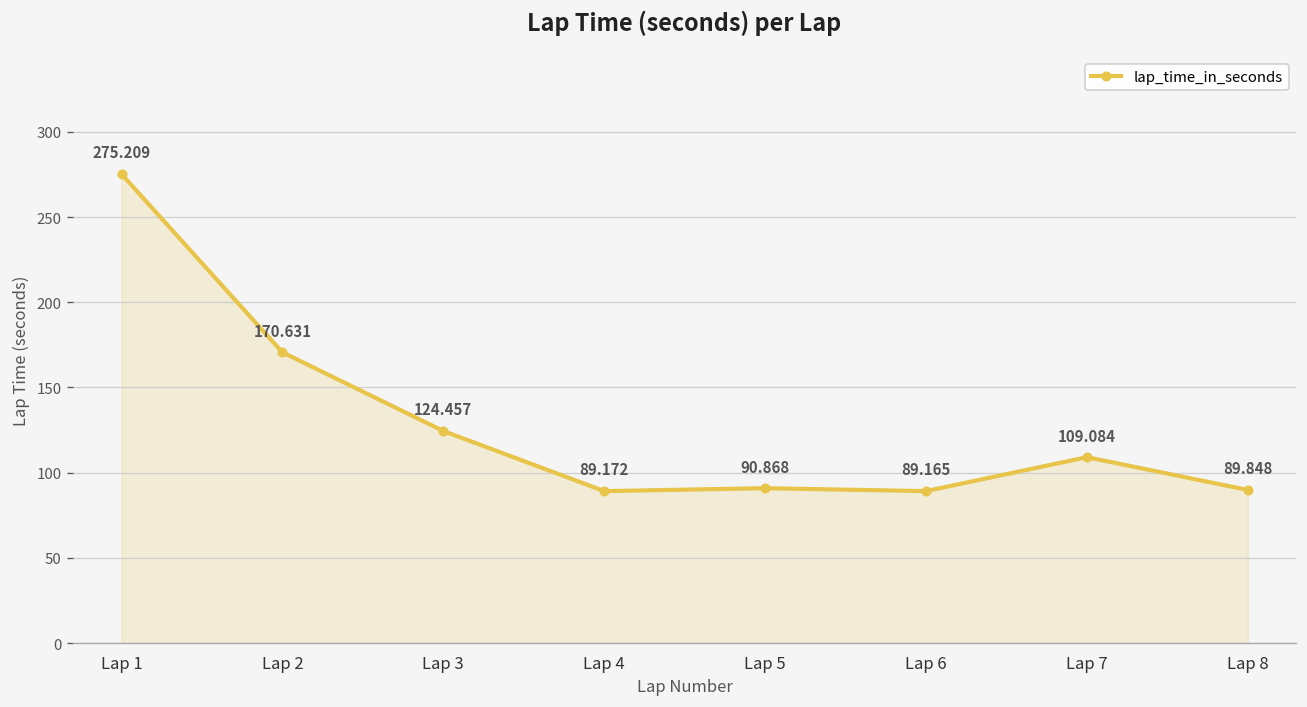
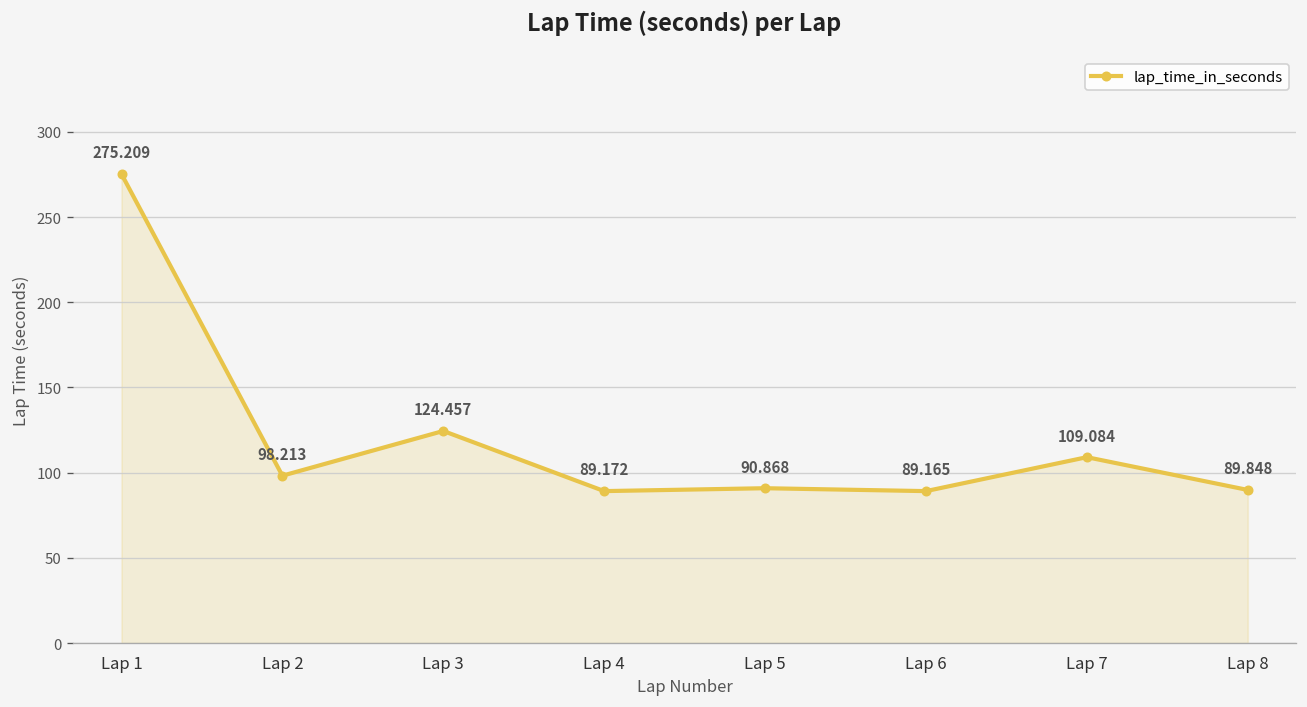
Lap 2: 170.631 -> 98.213
